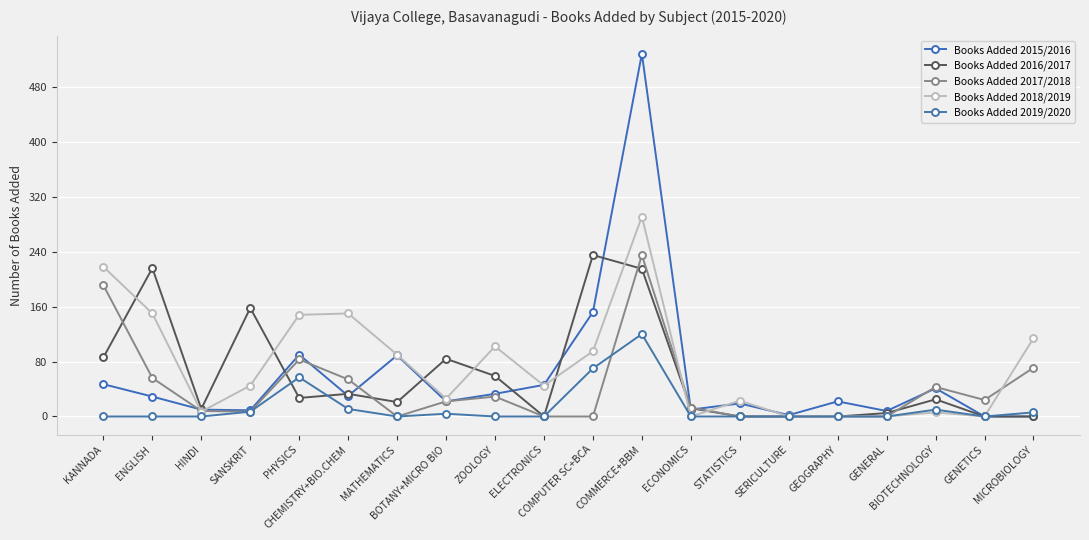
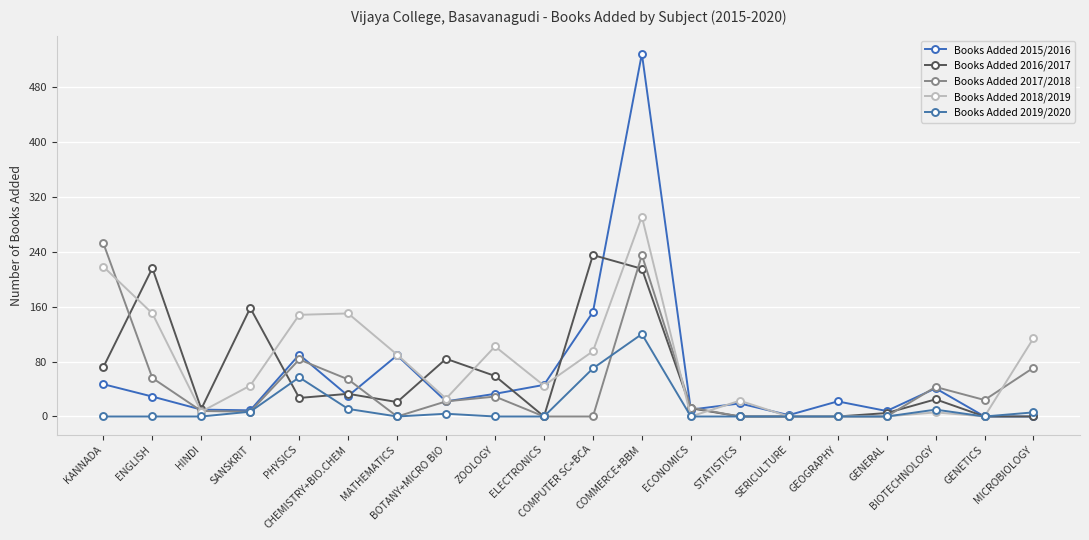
Books Added 2016/2017, KANNADA: 90 -> 70
Books Added 2017/2018, KANNADA: 190 -> 250
